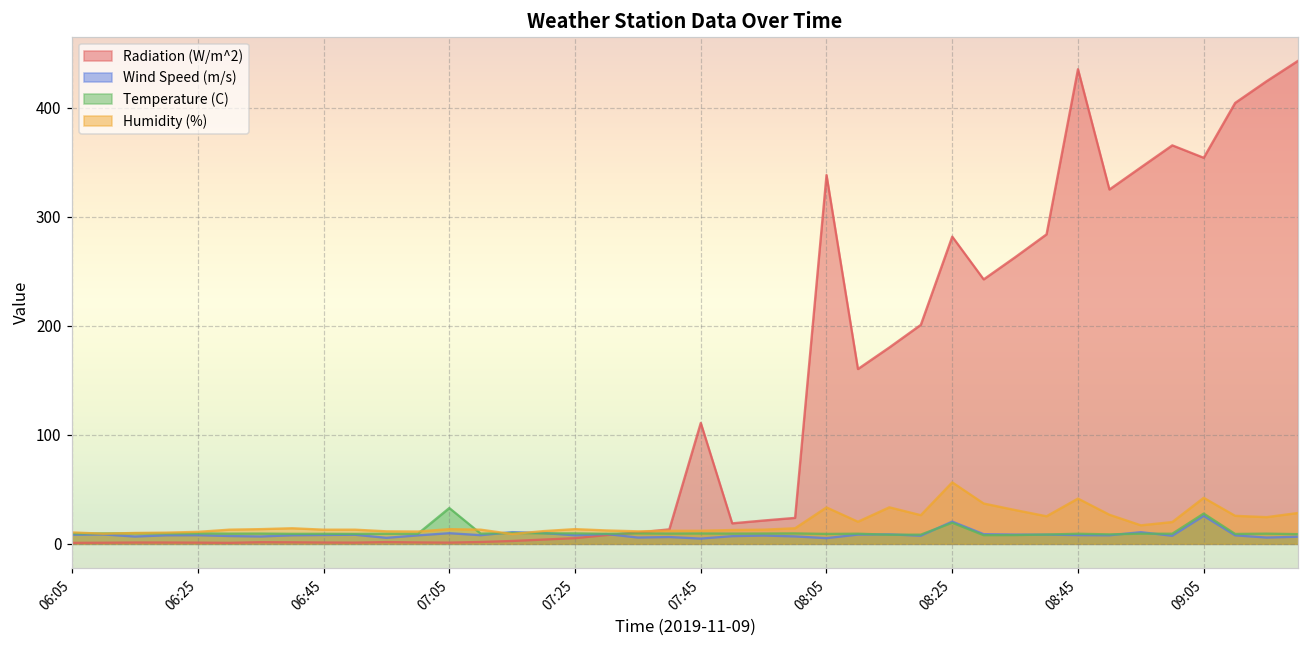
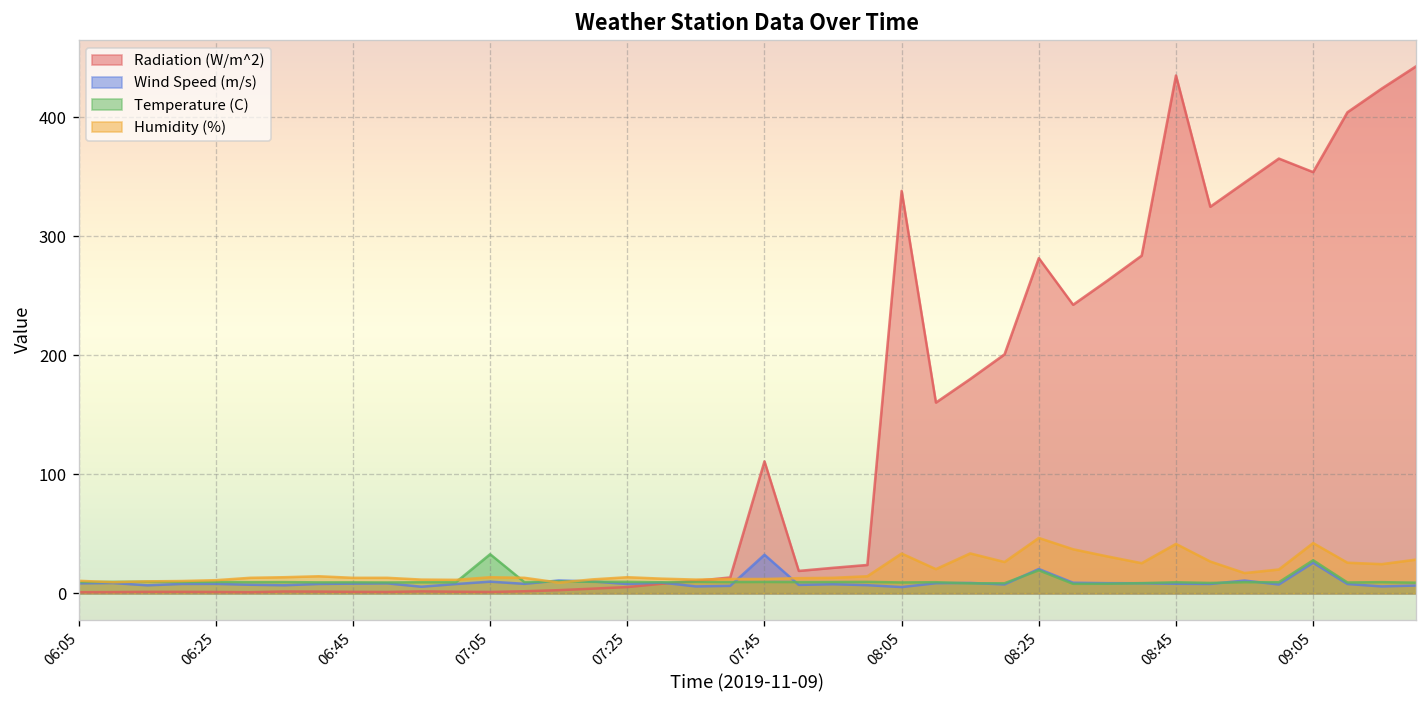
Wind Speed (m/s), 07:45: 0 -> 30
Humidity (%), 08:25: 60 -> 50
